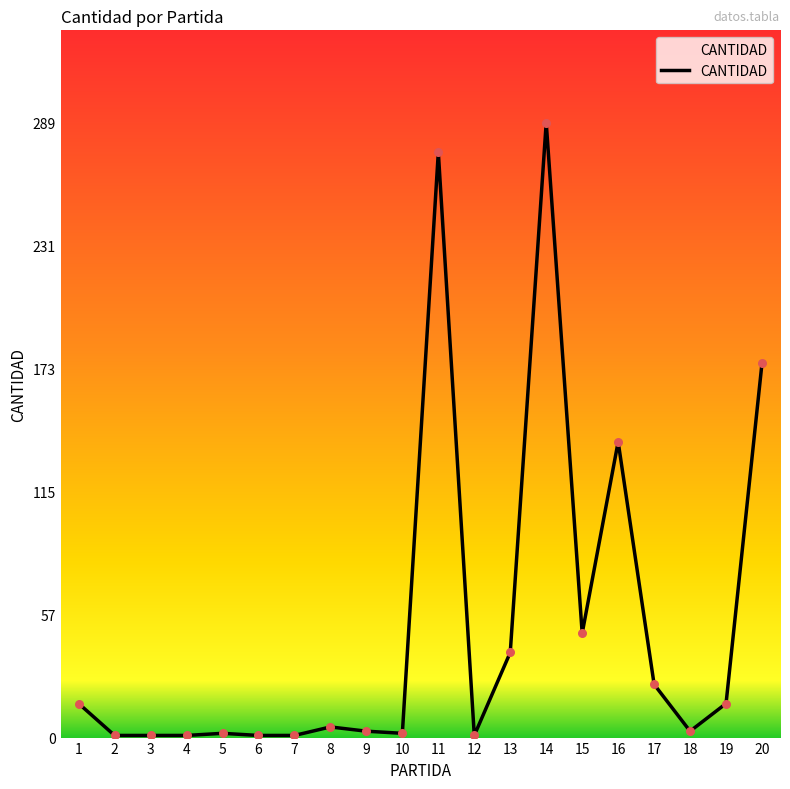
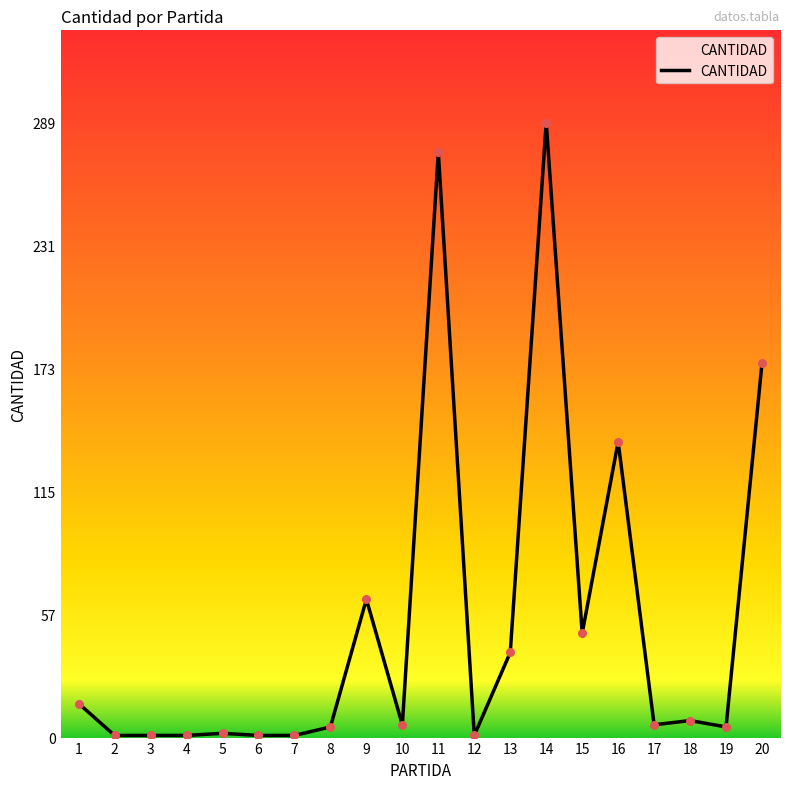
9: 3 -> 65
10: 2 -> 6
17: 25 -> 6
18: 3 -> 8
19: 16 -> 5
